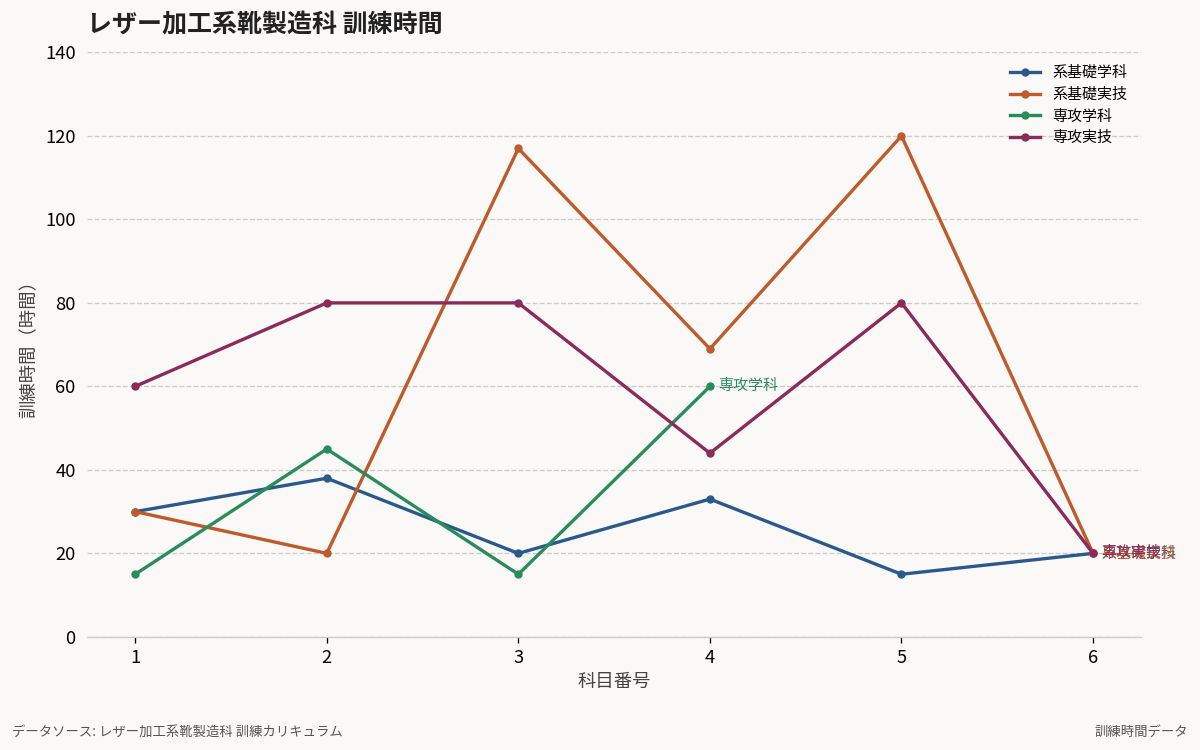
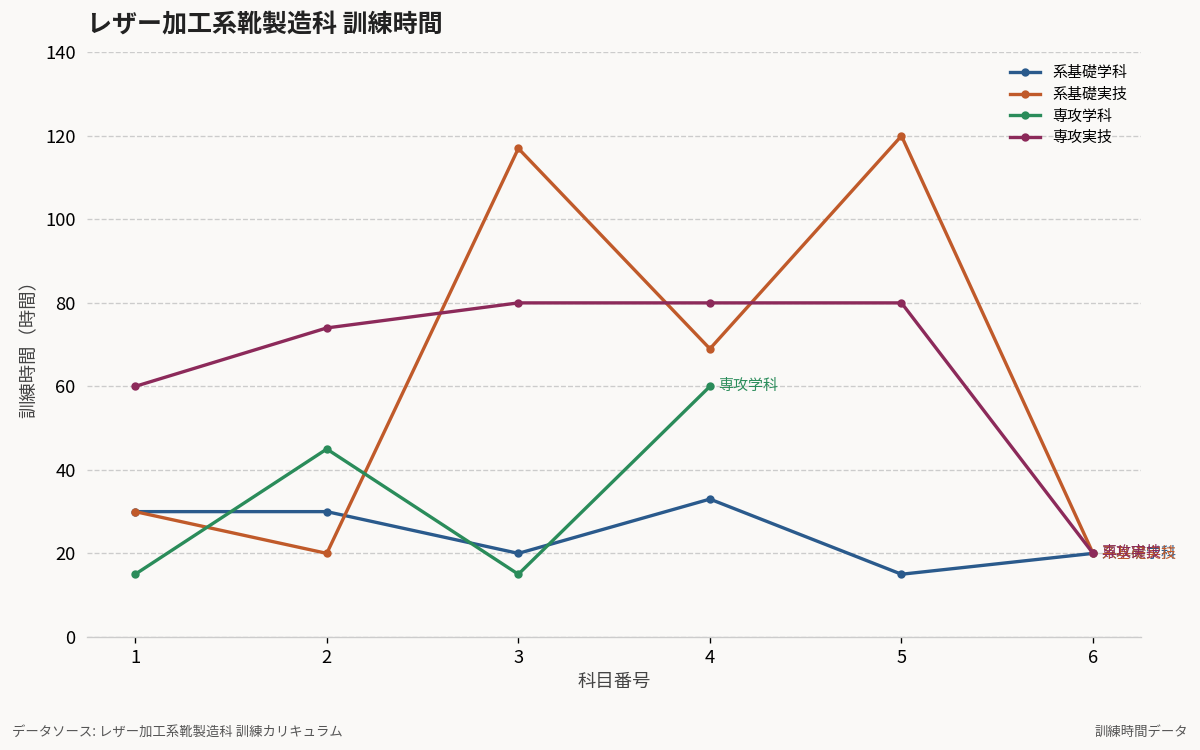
系基礎学科, 2: 38 -> 30
専攻実技, 2: 80 -> 74
専攻実技, 4: 44 -> 80
